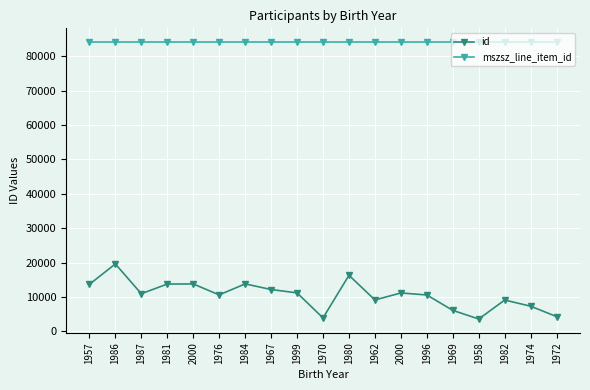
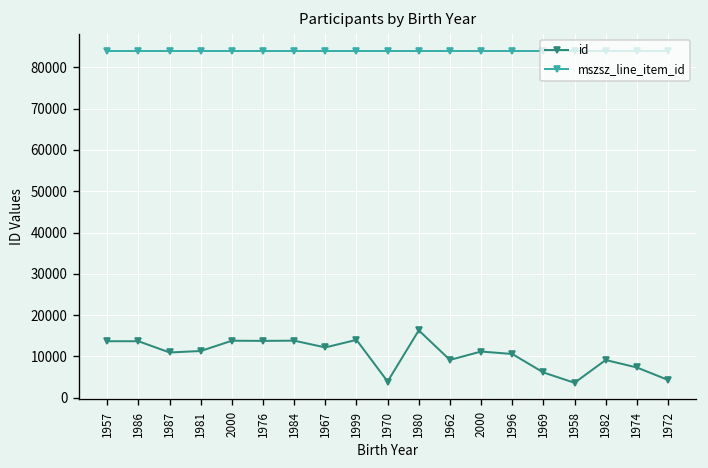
id, 1986: 20000 -> 14000
id, 1981: 14000 -> 11000
id, 1976: 11000 -> 14000
id, 1999: 11000 -> 14000
